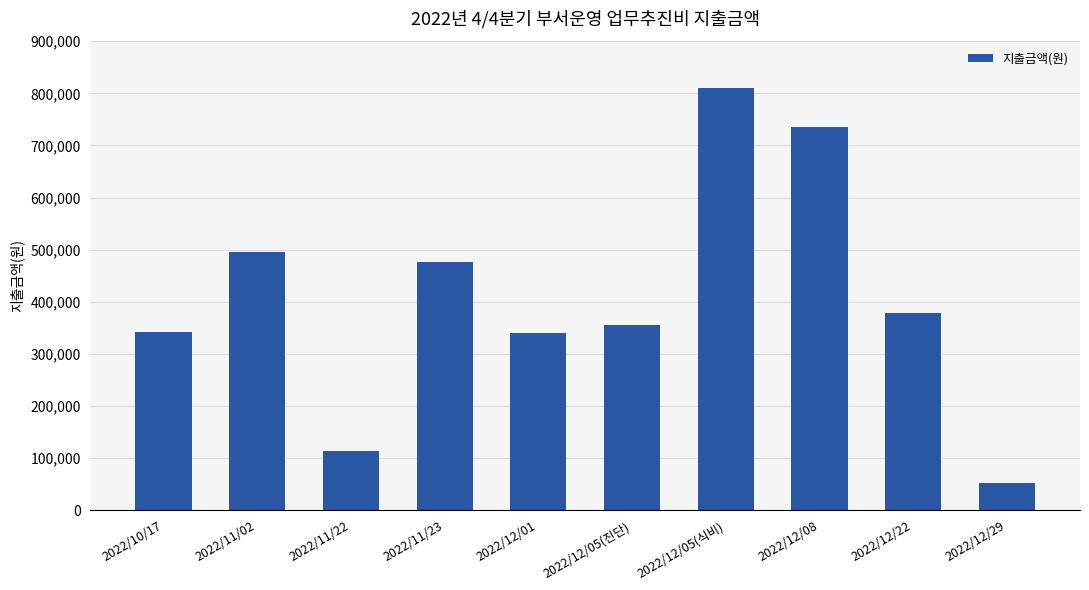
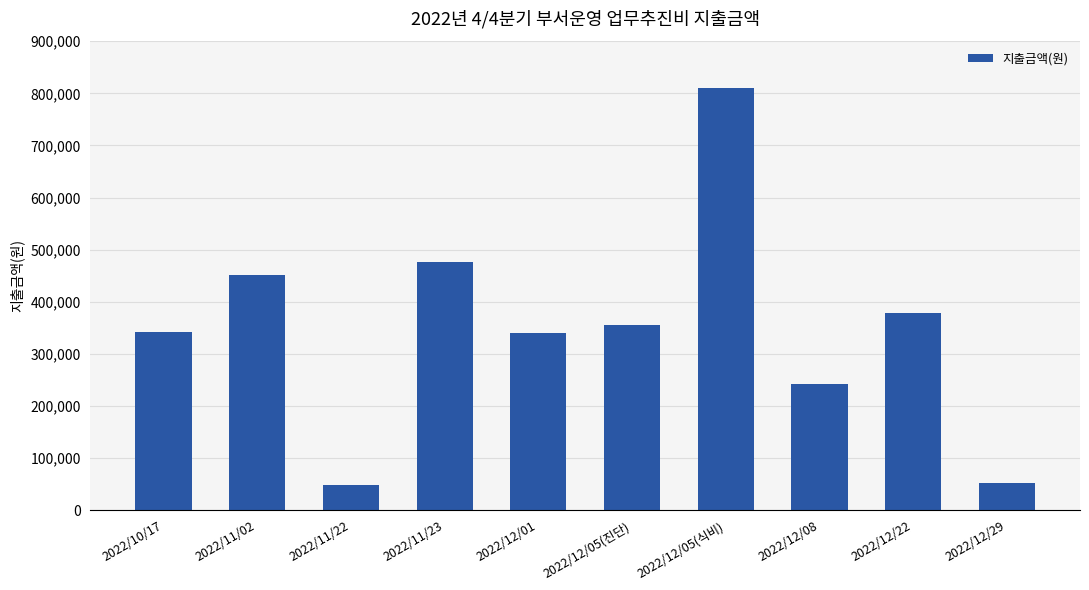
2022/11/02: 500,000 -> 450,000
2022/11/22: 110,000 -> 50,000
2022/12/08: 730,000 -> 240,000
